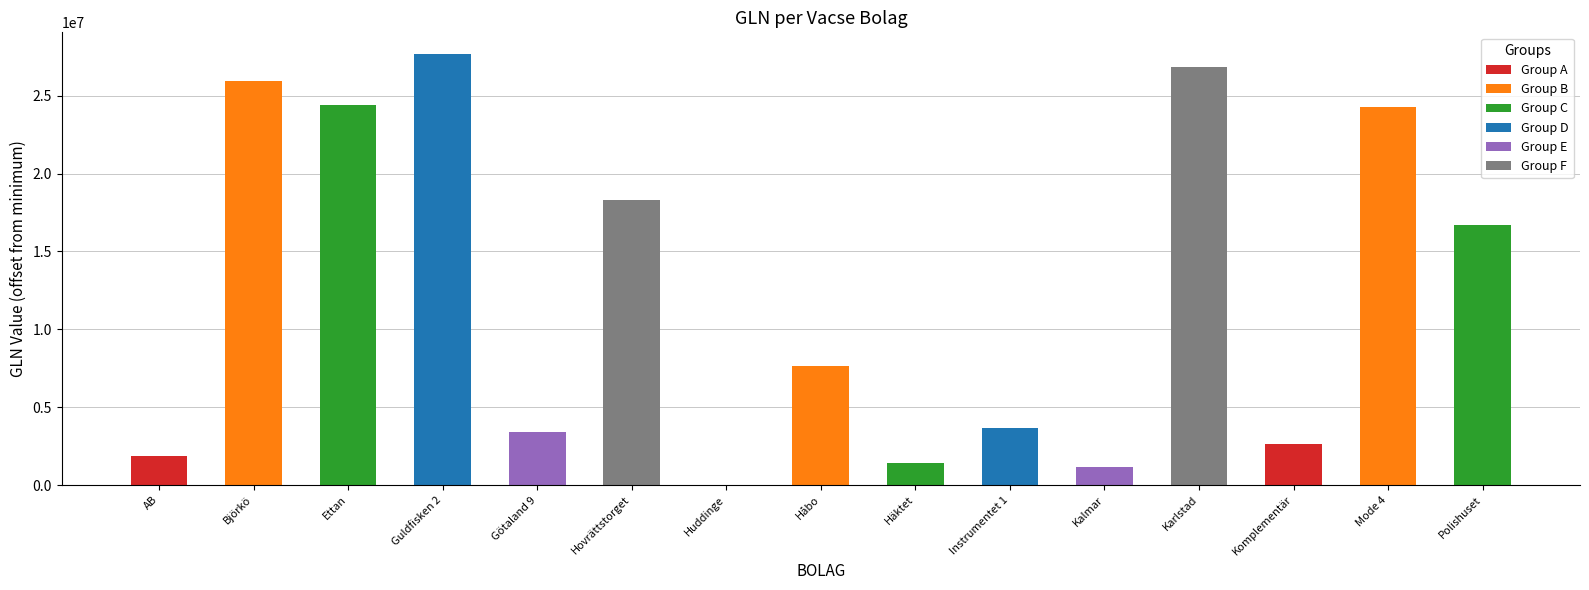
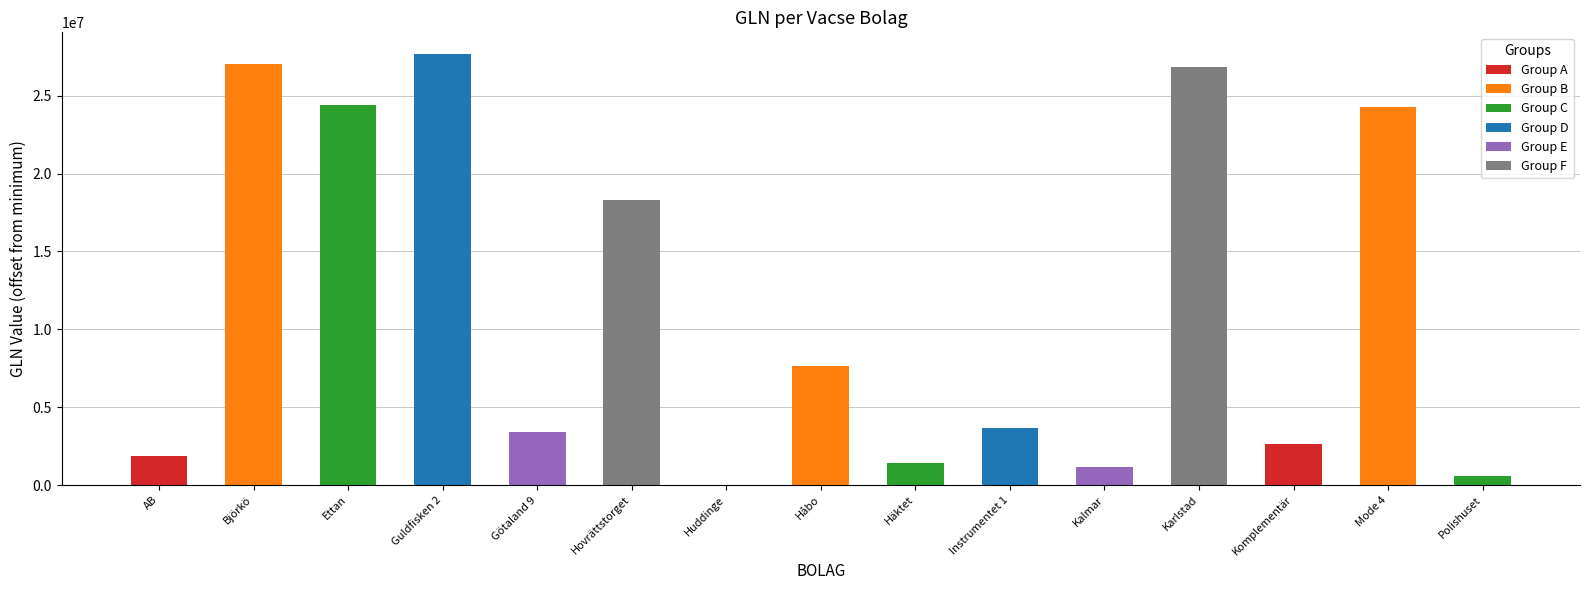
Björkö: 25900000 -> 27000000
Polishuset: 16700000 -> 600000
